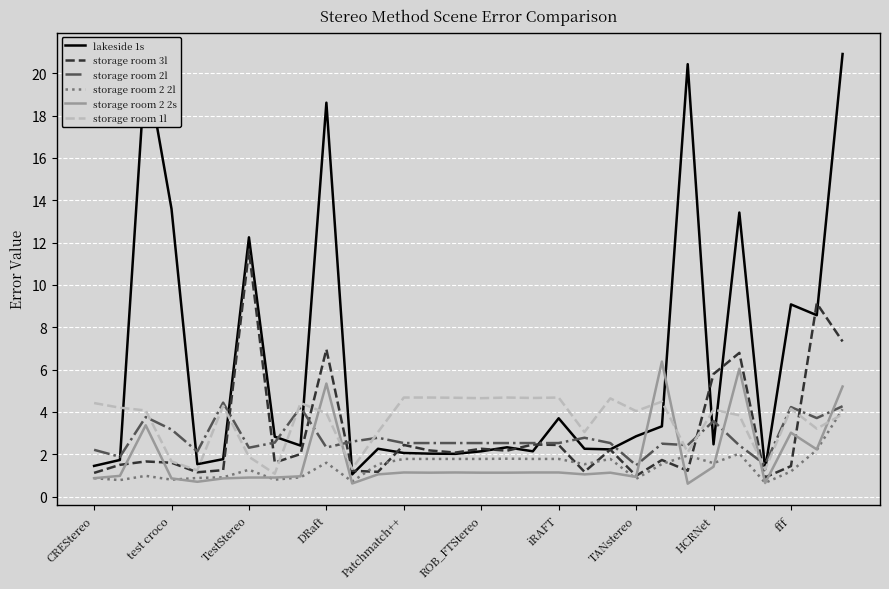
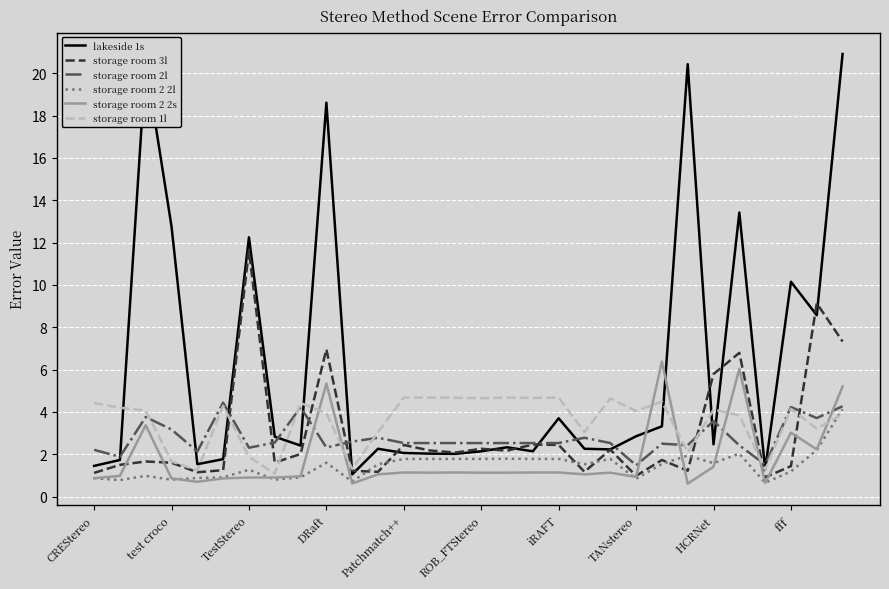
lakeside 1s, test croco: 13.6 -> 12.8
lakeside 1s, fff: 9.1 -> 10.2
